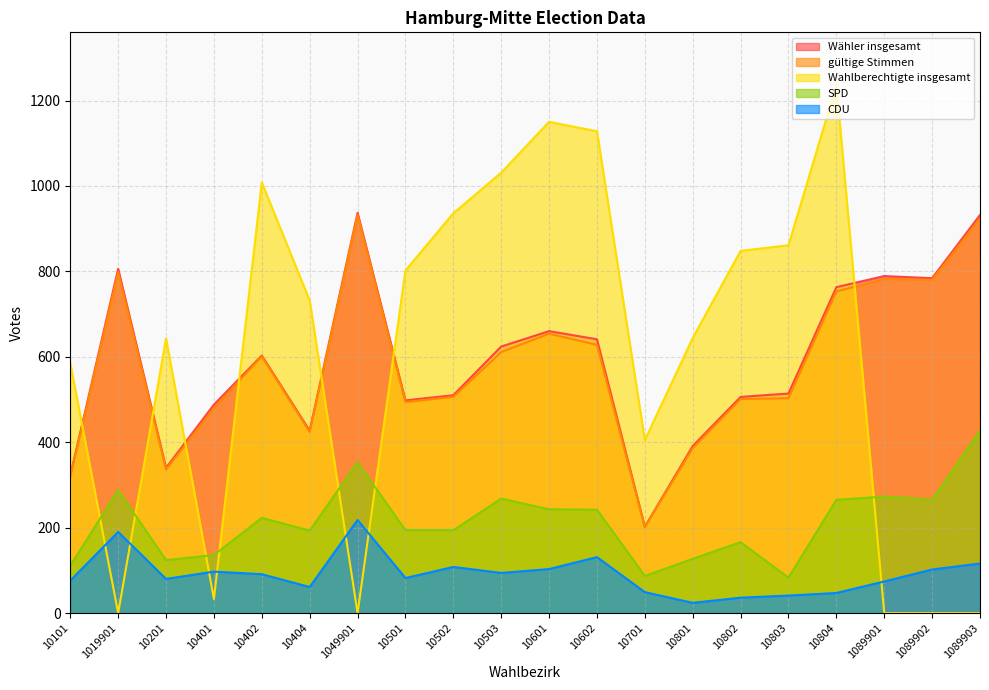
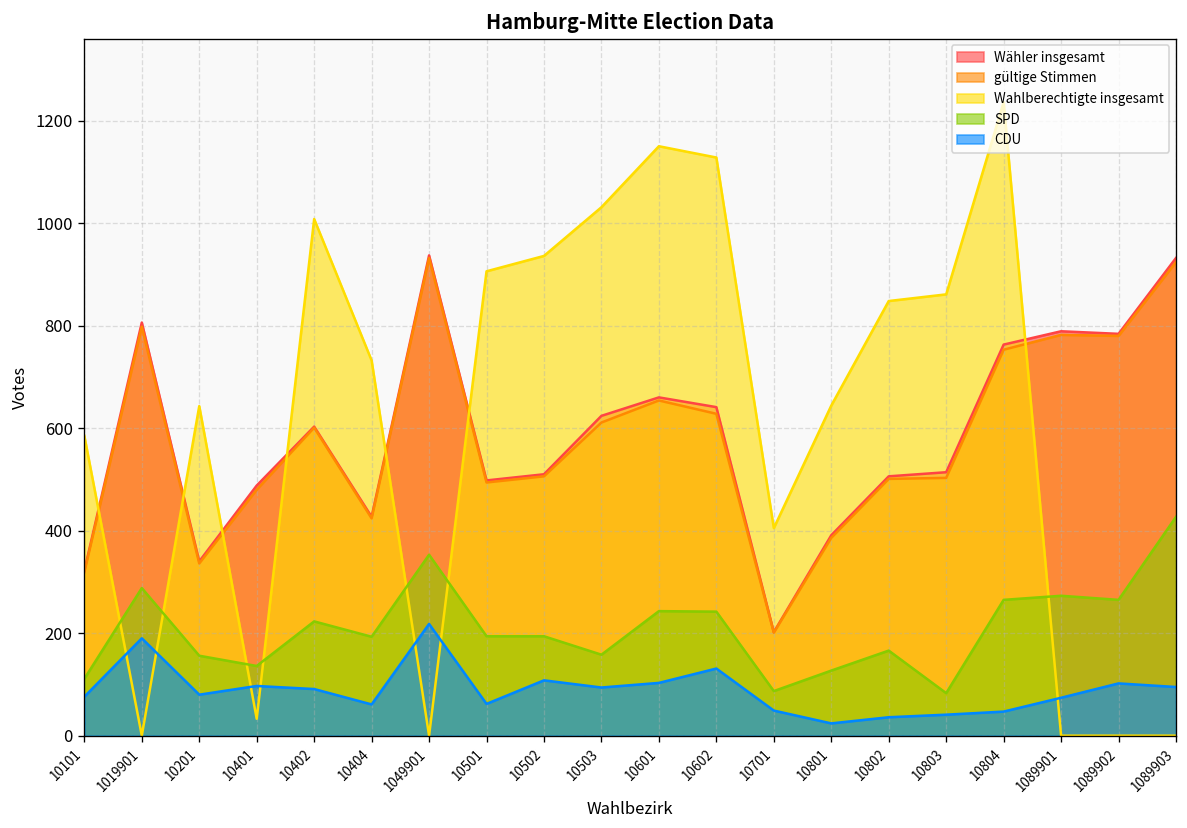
SPD, 10201: 120 -> 160
Wahlberechtigte insgesamt, 10501: 800 -> 910
CDU, 10501: 80 -> 60
SPD, 10503: 270 -> 160
CDU, 1089903: 120 -> 100
